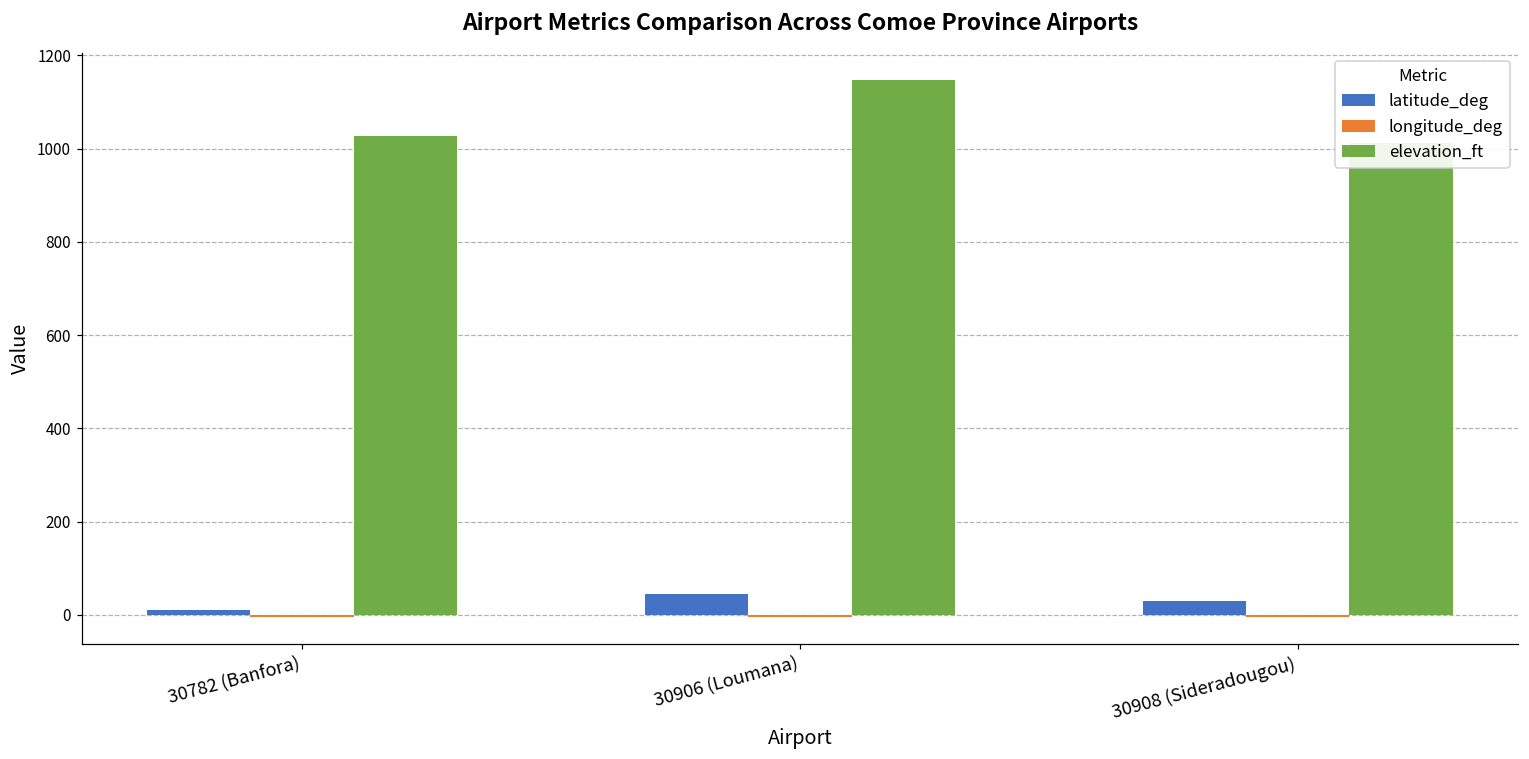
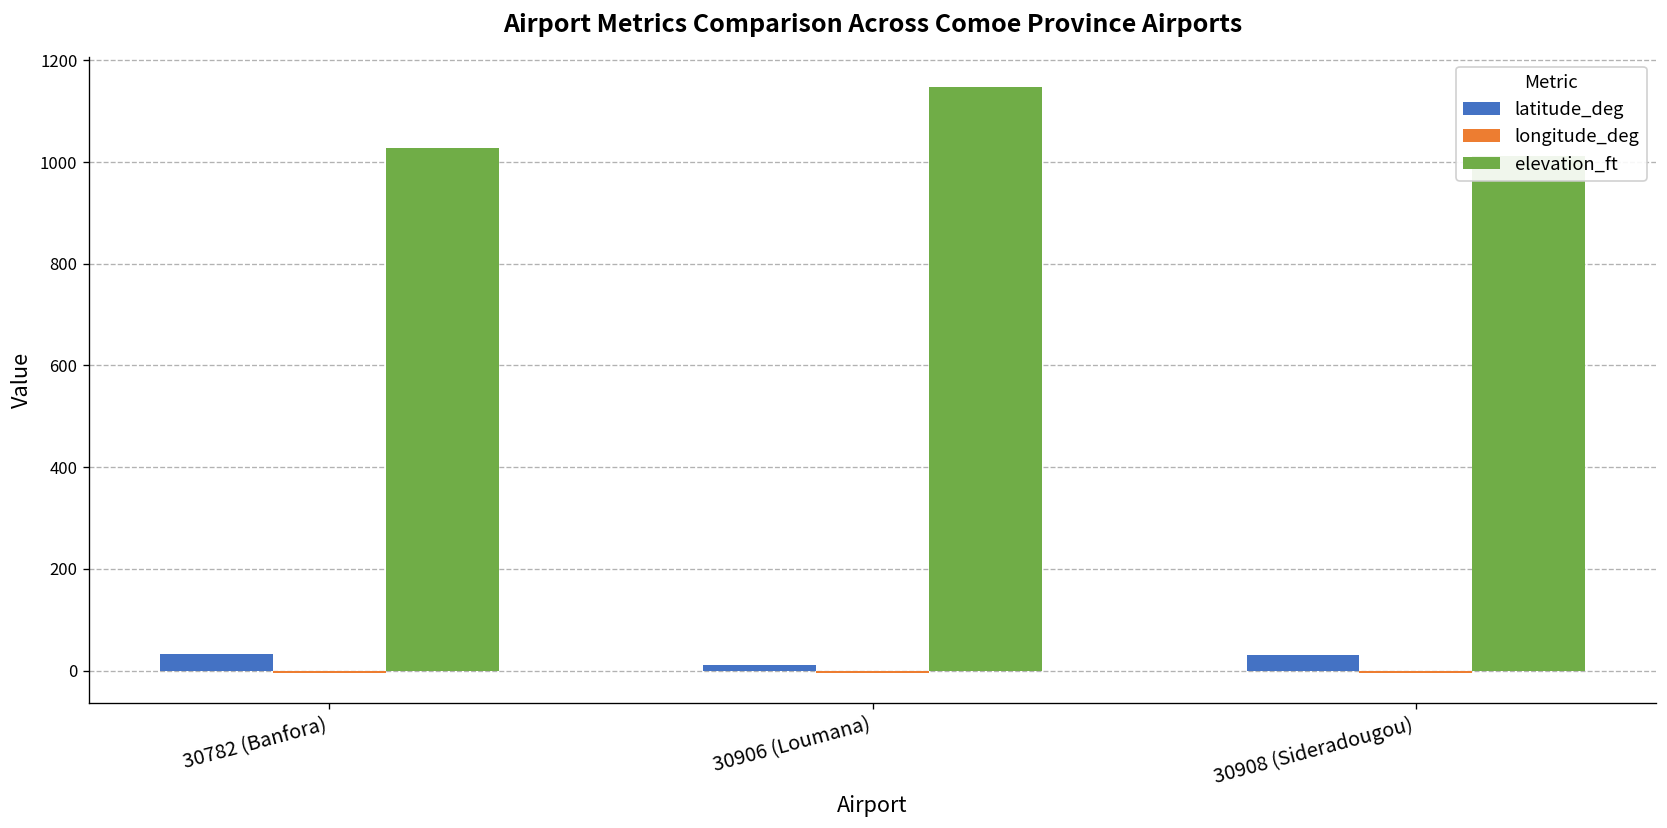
latitude_deg, 30782 (Banfora): 10 -> 30
latitude_deg, 30906 (Loumana): 40 -> 10
